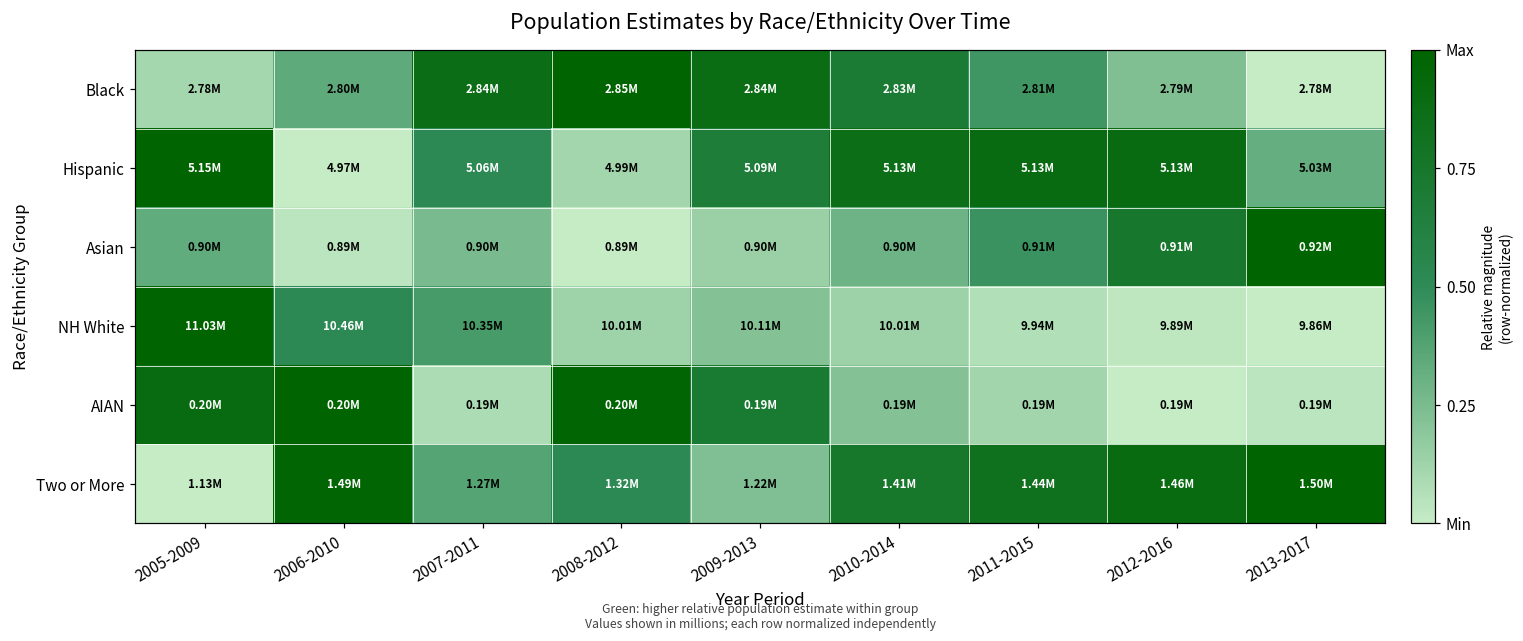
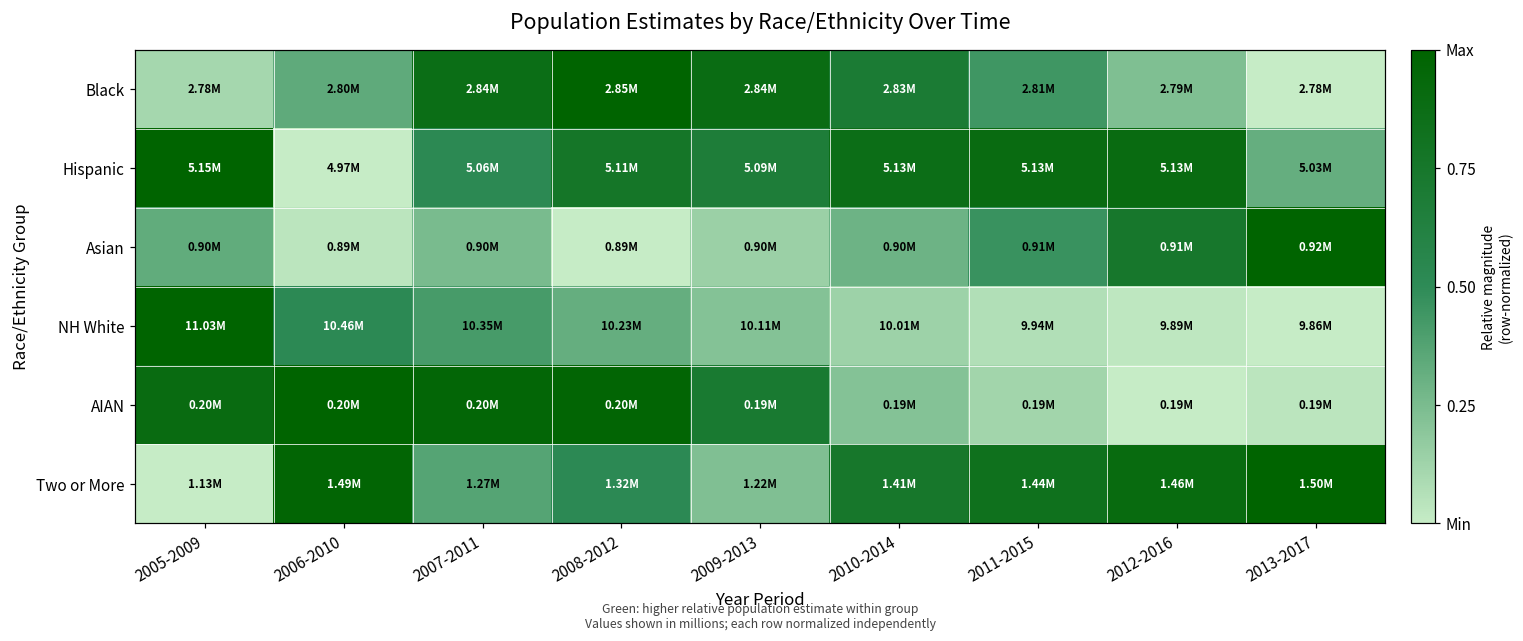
Hispanic, 2008-2012: 4.99M -> 5.11M
NH White, 2008-2012: 10.01M -> 10.23M
AIAN, 2007-2011: 0.19M -> 0.20M
